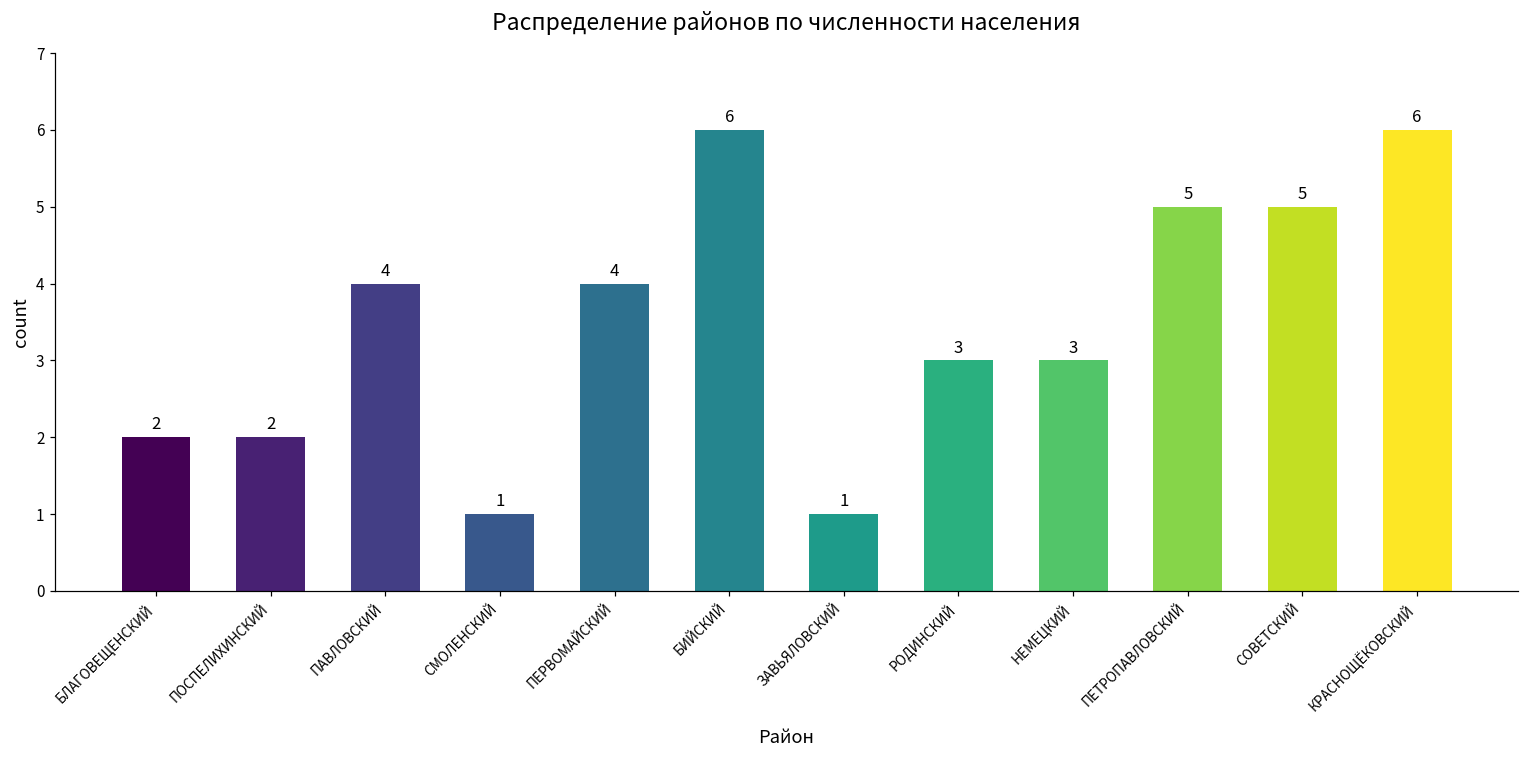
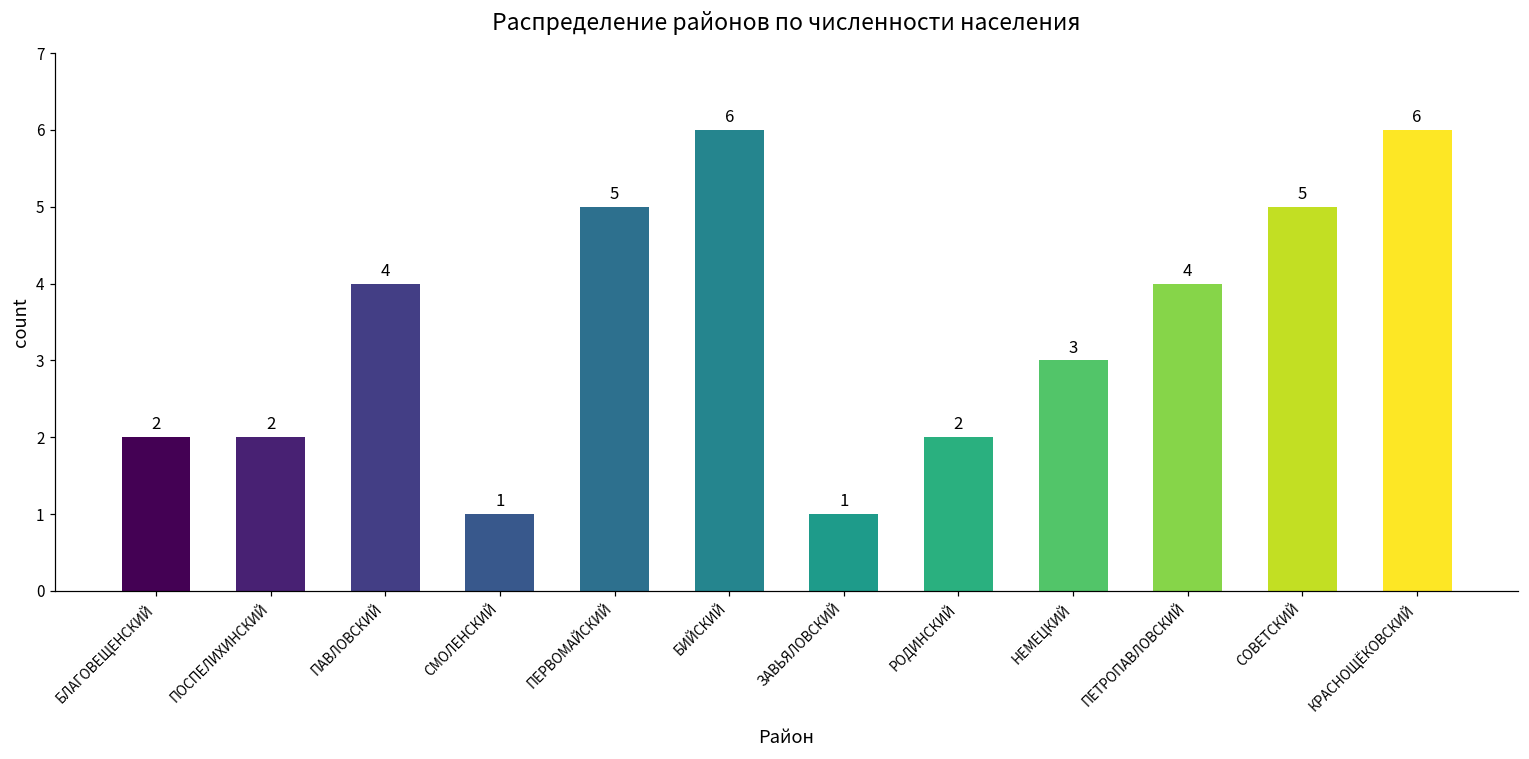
ПЕРВОМАЙСКИЙ: 4 -> 5
РОДИНСКИЙ: 3 -> 2
ПЕТРОПАВЛОВСКИЙ: 5 -> 4
